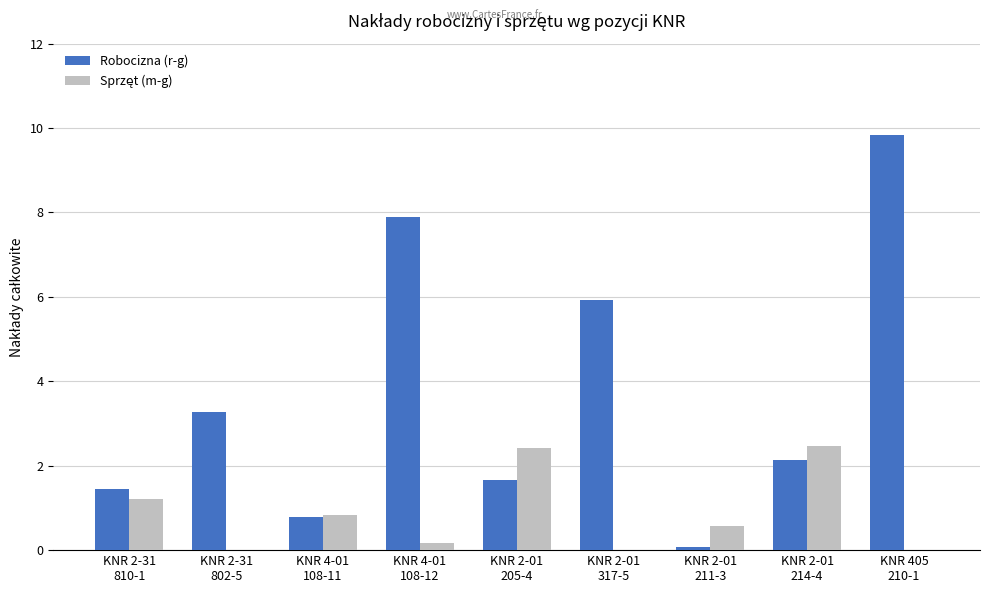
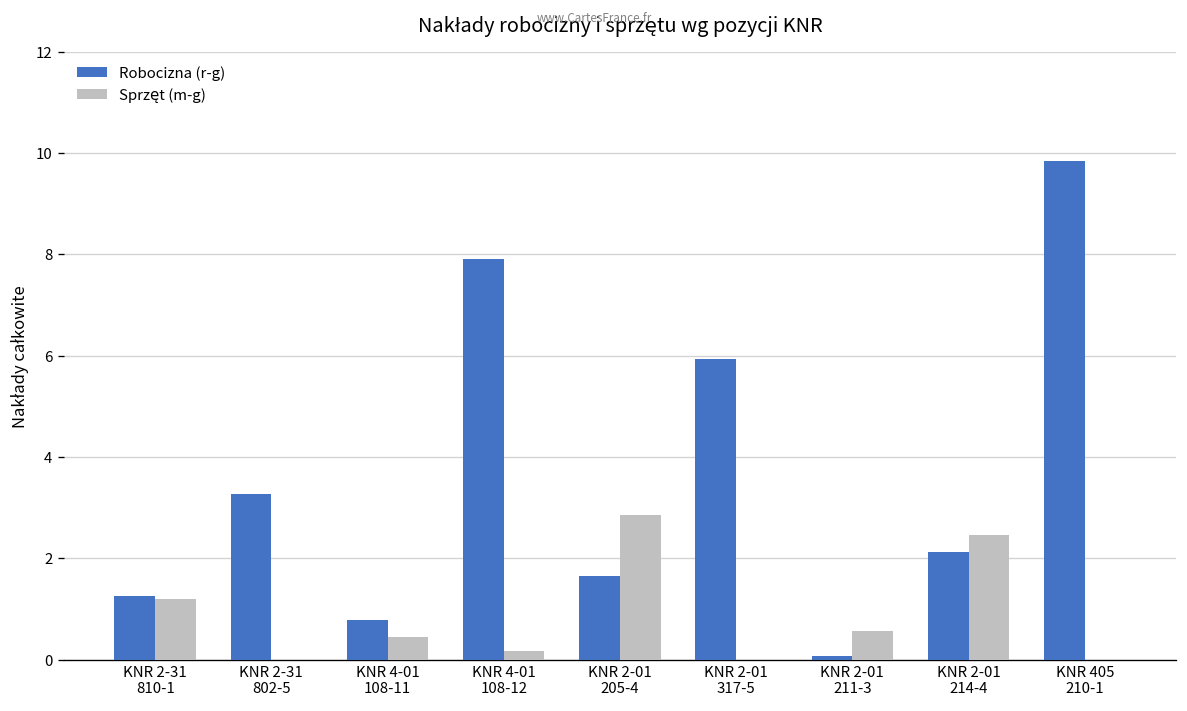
Robocizna (r-g), KNR 2-31 810-1: 1.4 -> 1.3
Sprzęt (m-g), KNR 4-01 108-11: 0.8 -> 0.5
Sprzęt (m-g), KNR 2-01 205-4: 2.4 -> 2.9
